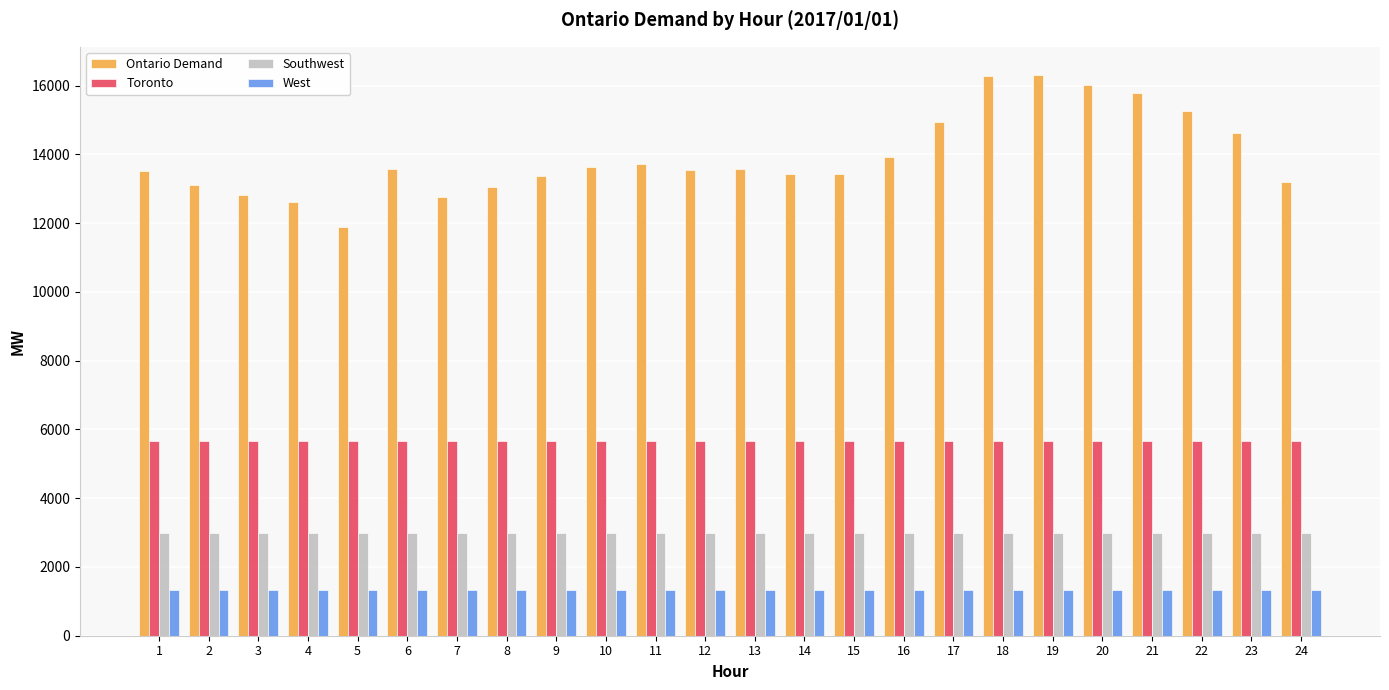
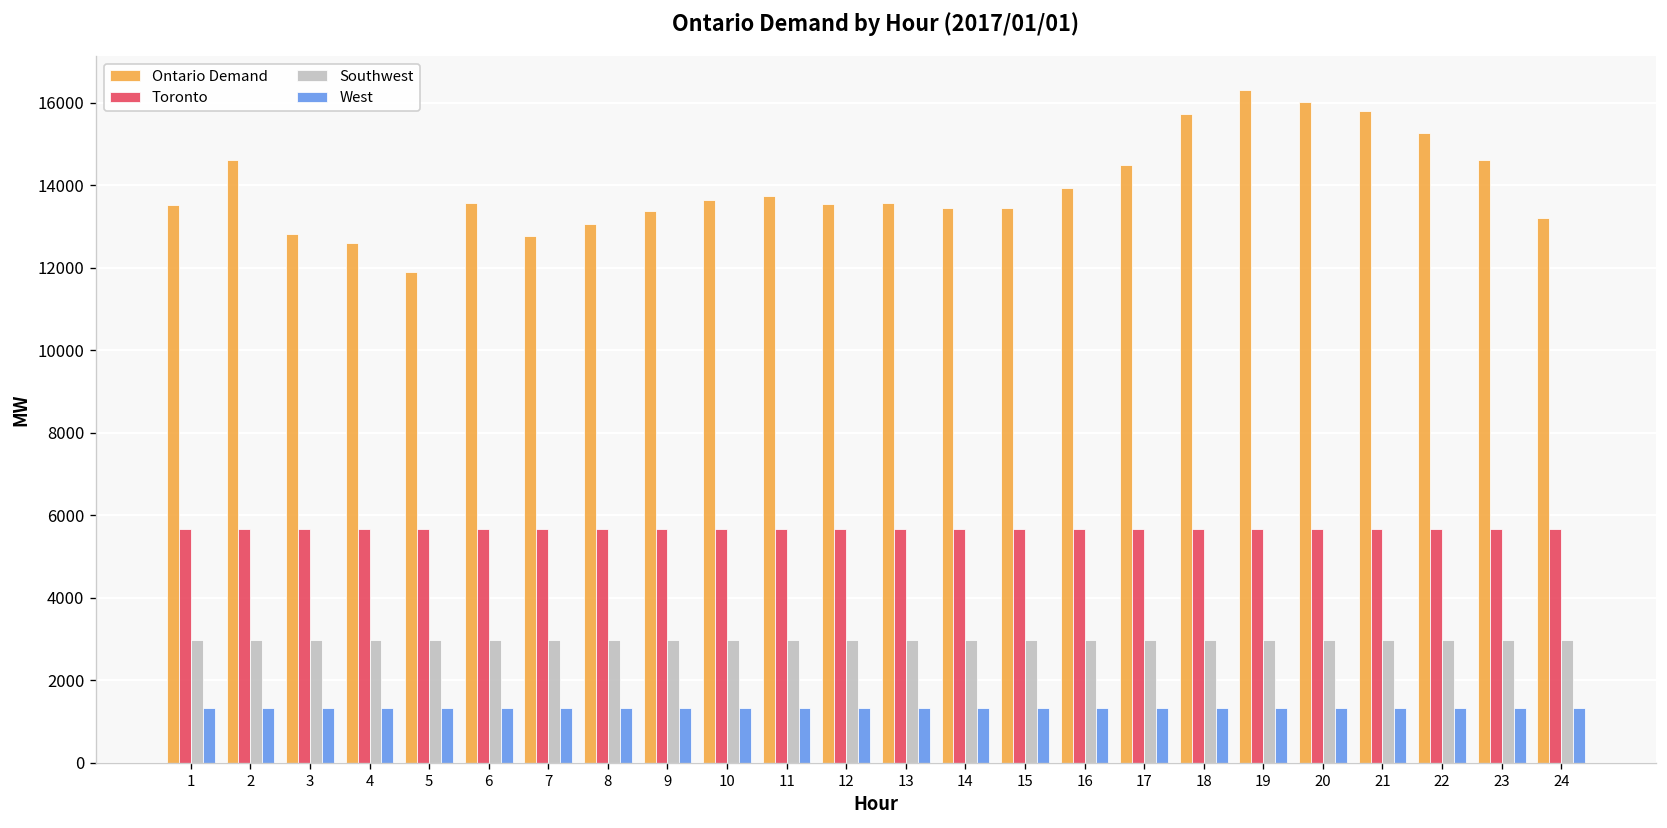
Ontario Demand, 2: 13100 -> 14600
Ontario Demand, 17: 14900 -> 14500
Ontario Demand, 18: 16300 -> 15700
